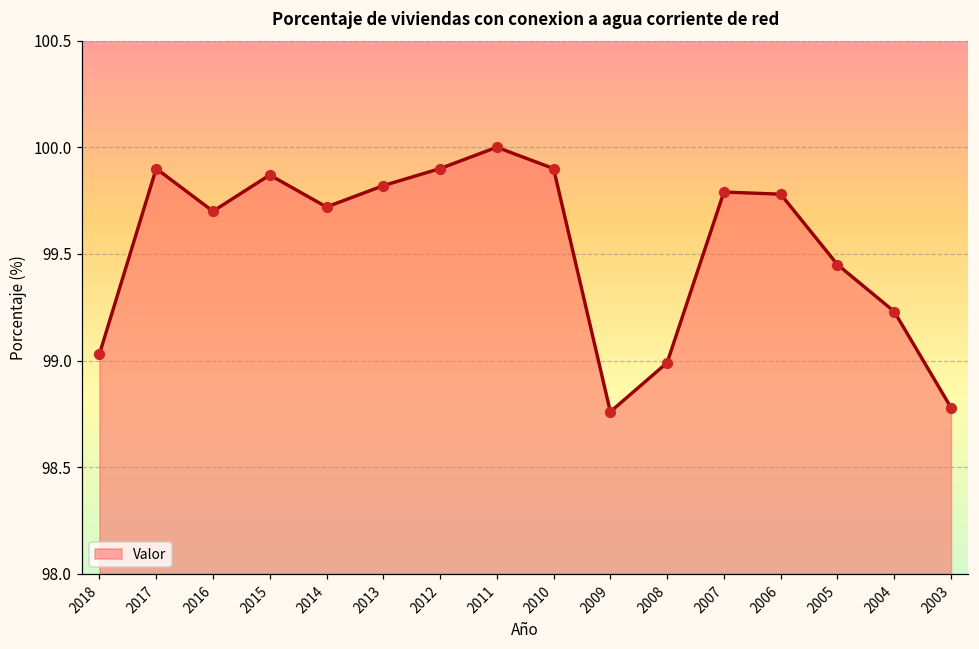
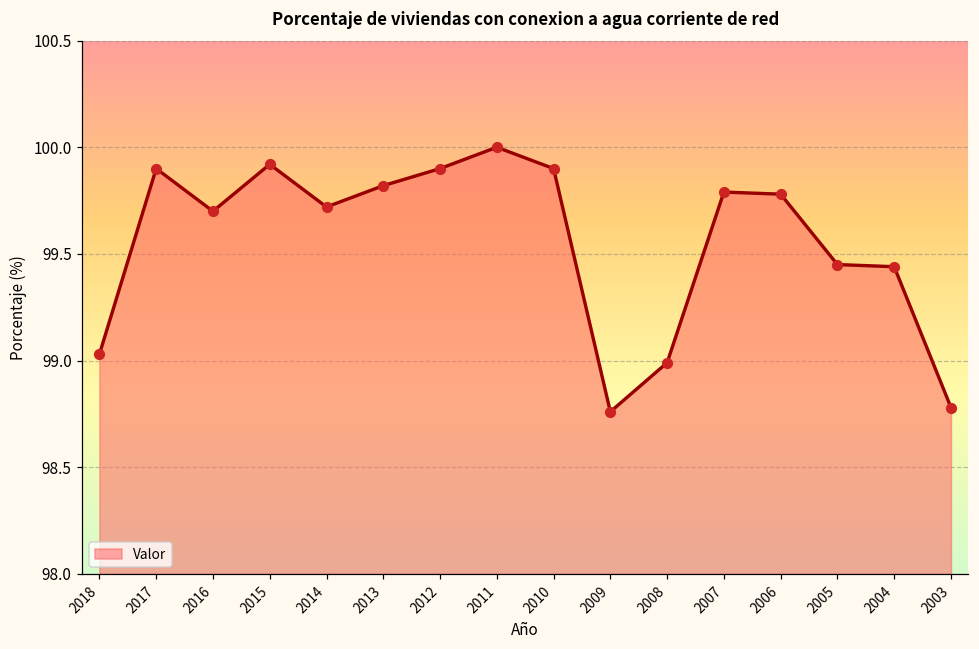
2015: 99.87 -> 99.92
2004: 99.23 -> 99.44
